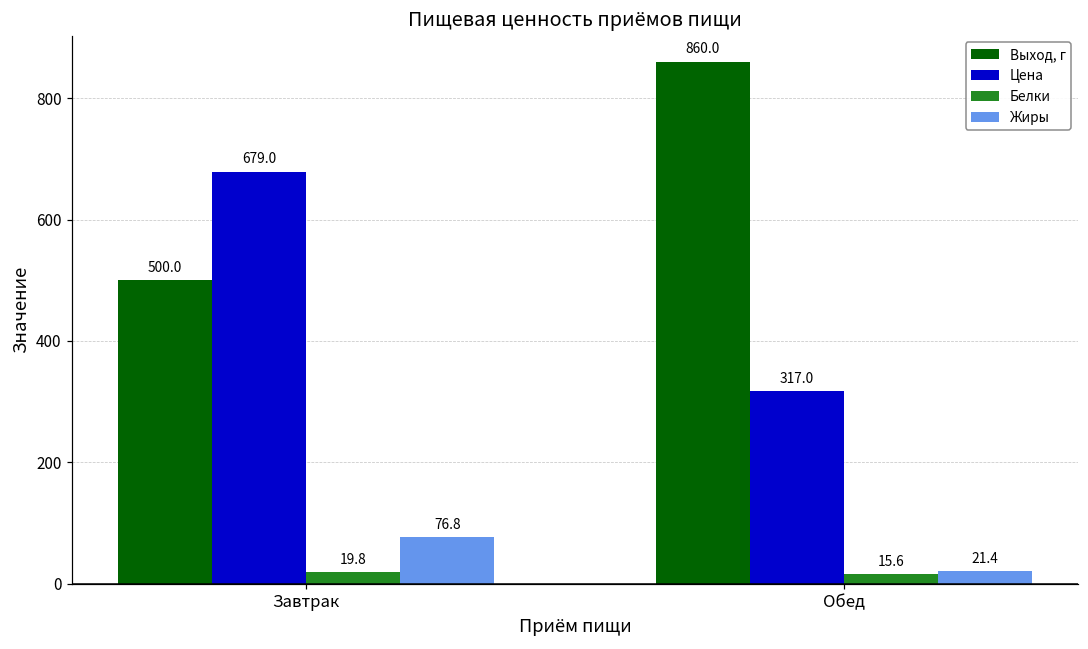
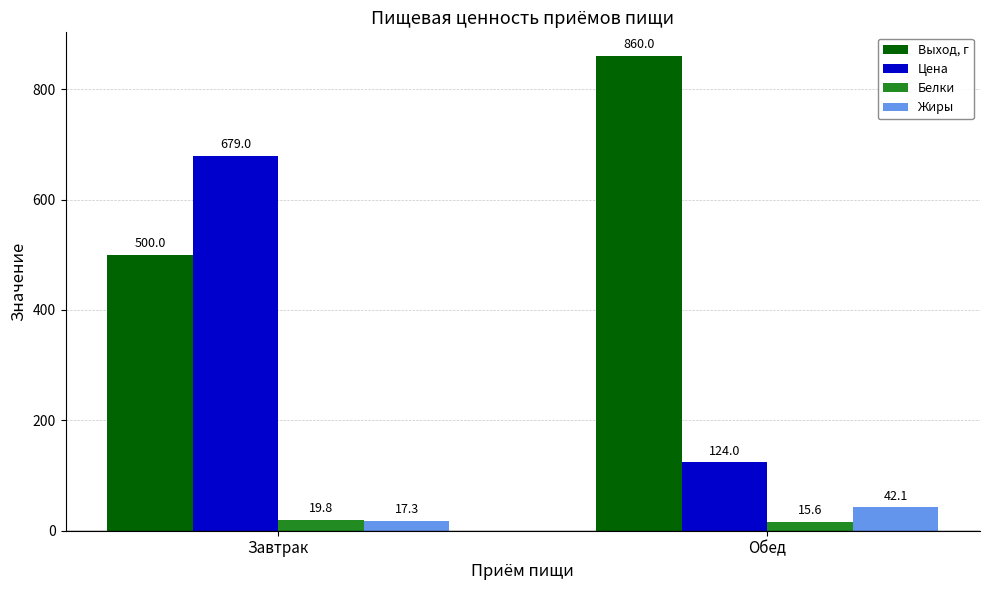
Жиры, Завтрак: 76.8 -> 17.3
Цена, Обед: 317.0 -> 124.0
Жиры, Обед: 21.4 -> 42.1
